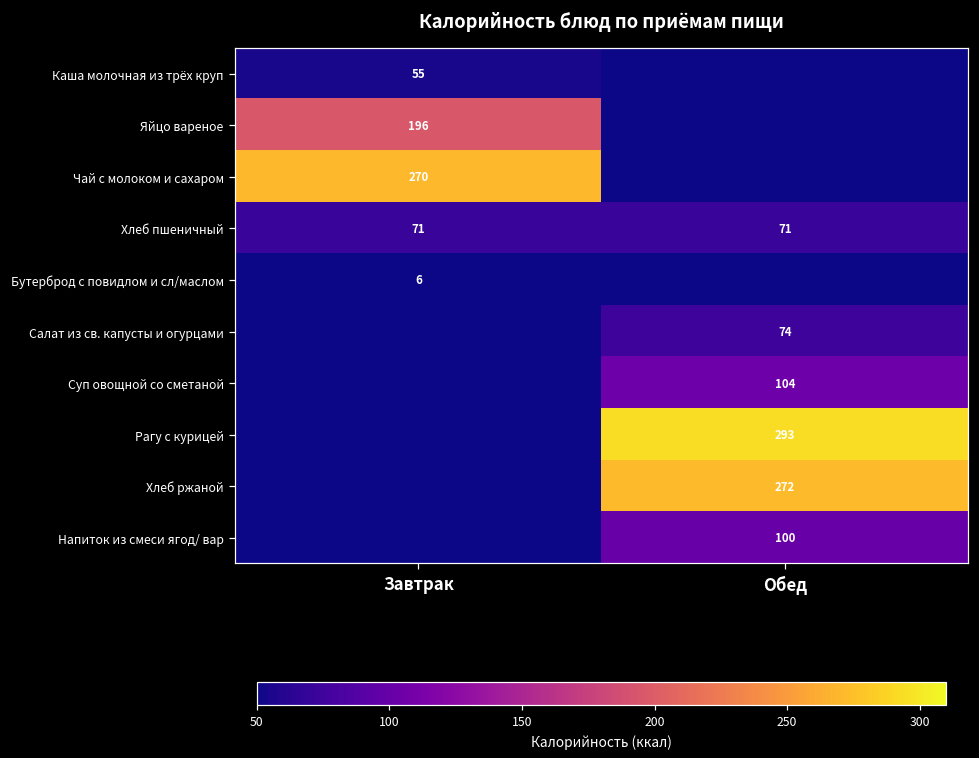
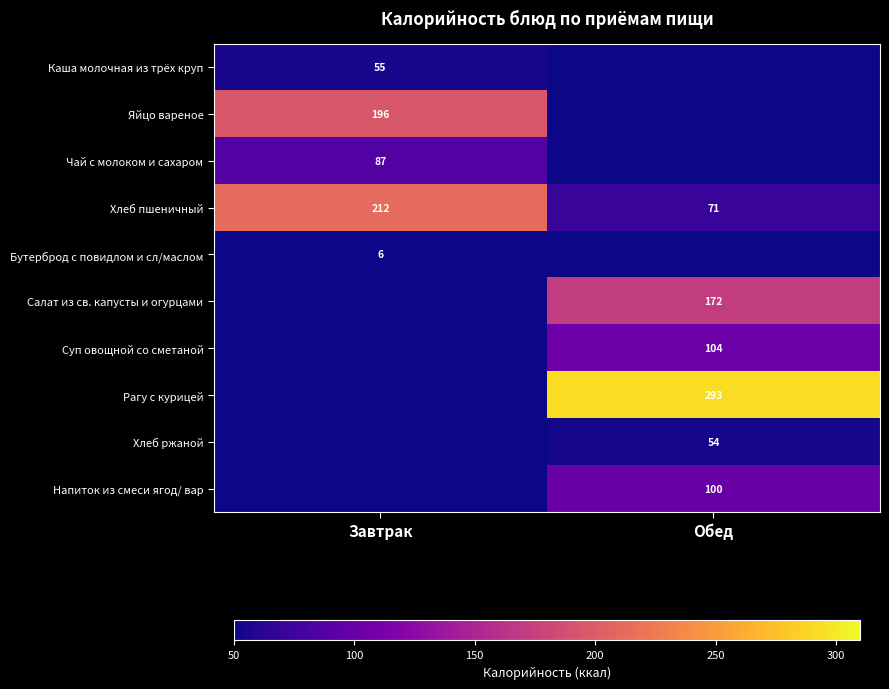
Чай с молоком и сахаром, Завтрак: 270 -> 87
Хлеб пшеничный, Завтрак: 71 -> 212
Салат из св. капусты и огурцами, Обед: 74 -> 172
Хлеб ржаной, Обед: 272 -> 54
